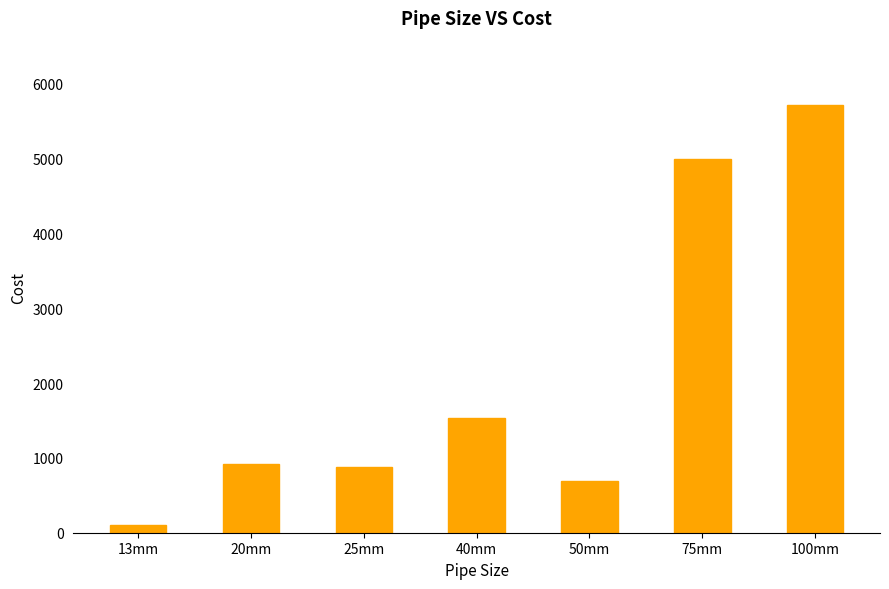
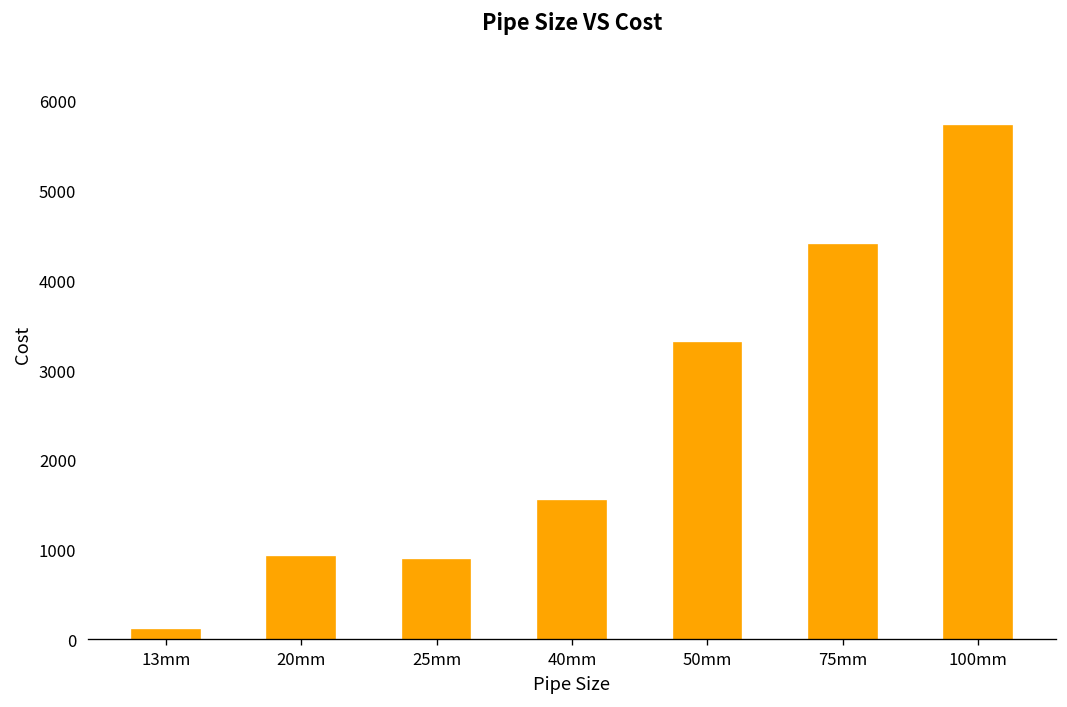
50mm: 700 -> 3300
75mm: 5000 -> 4400
